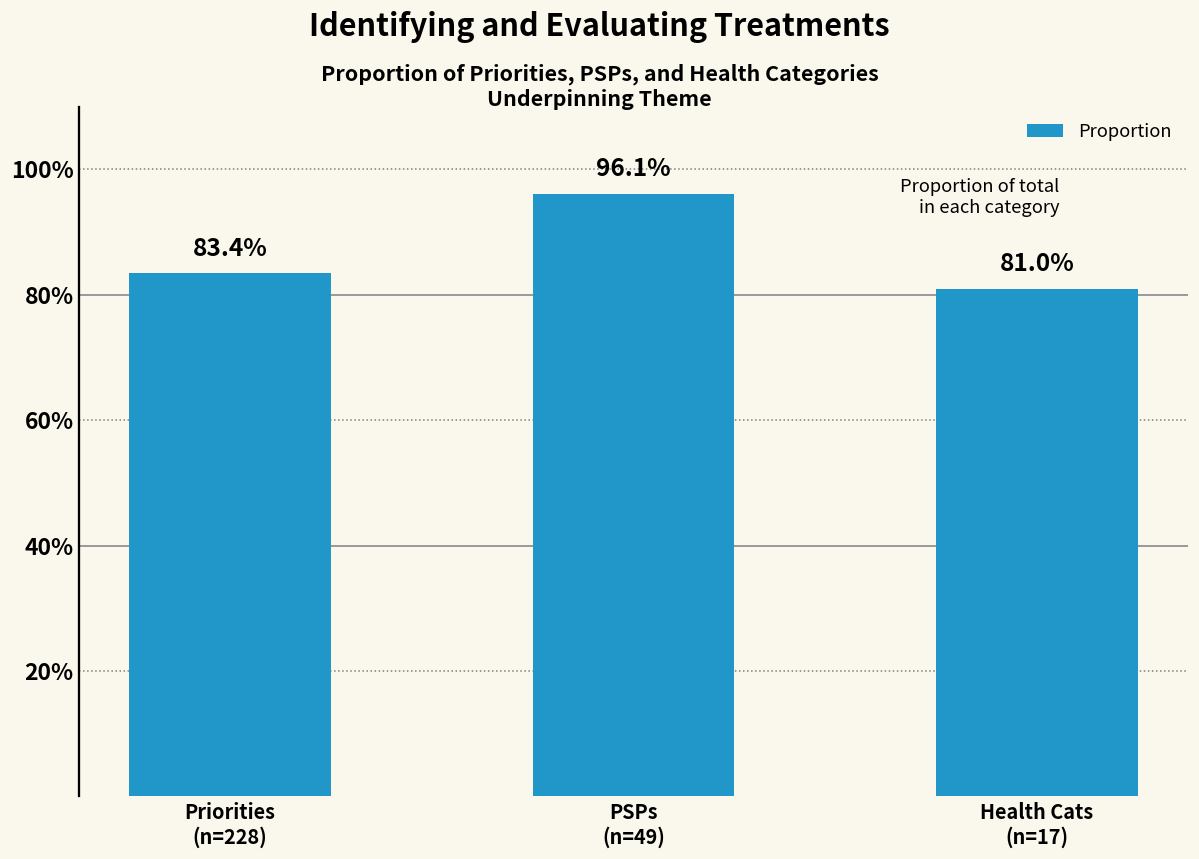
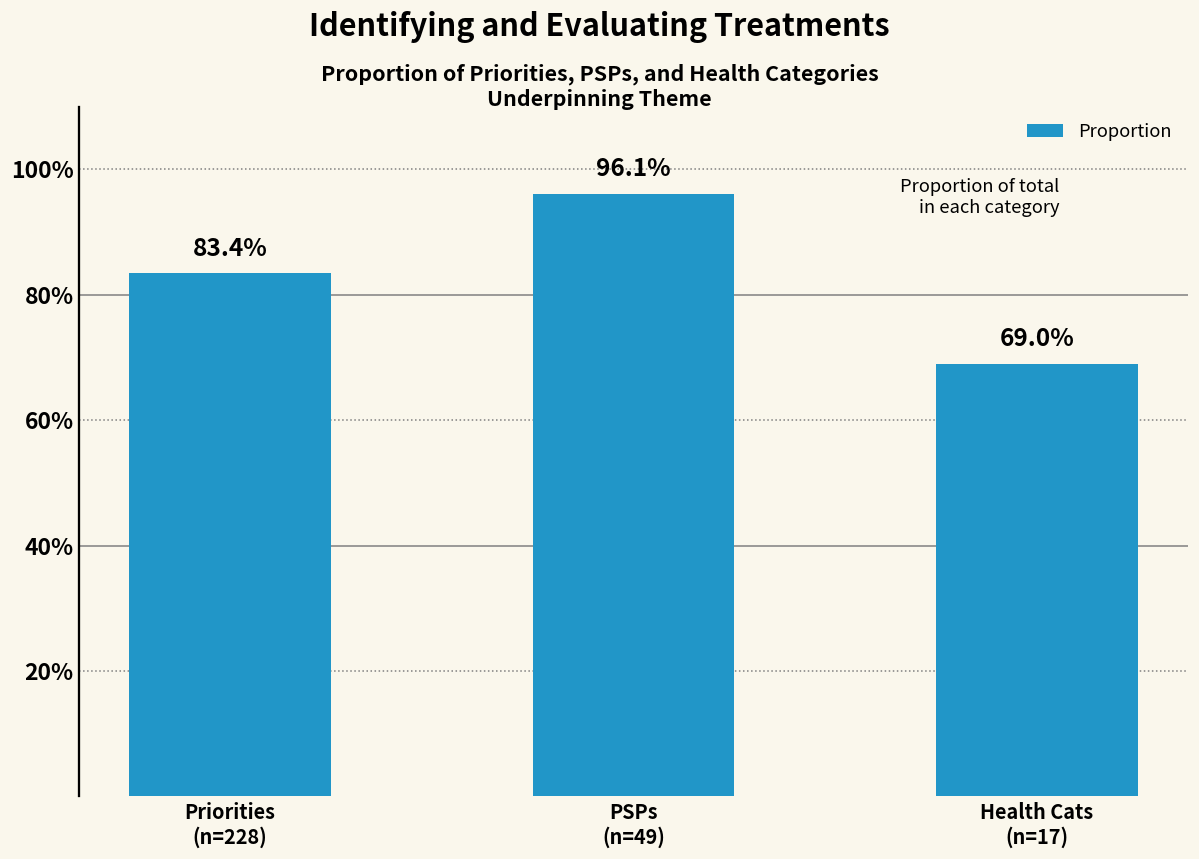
Health Cats (n=17): 81.0% -> 69.0%
